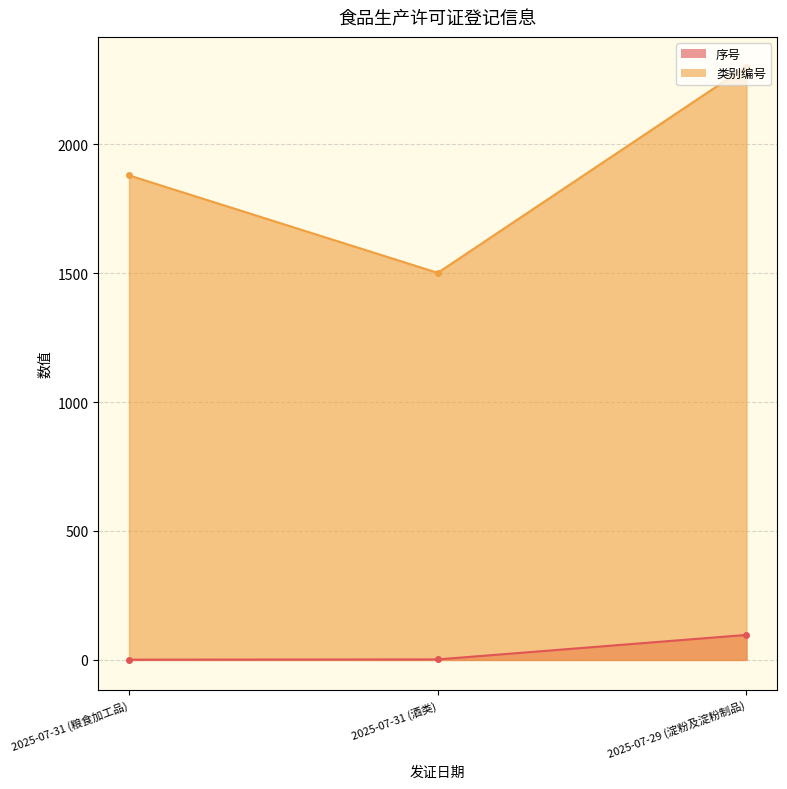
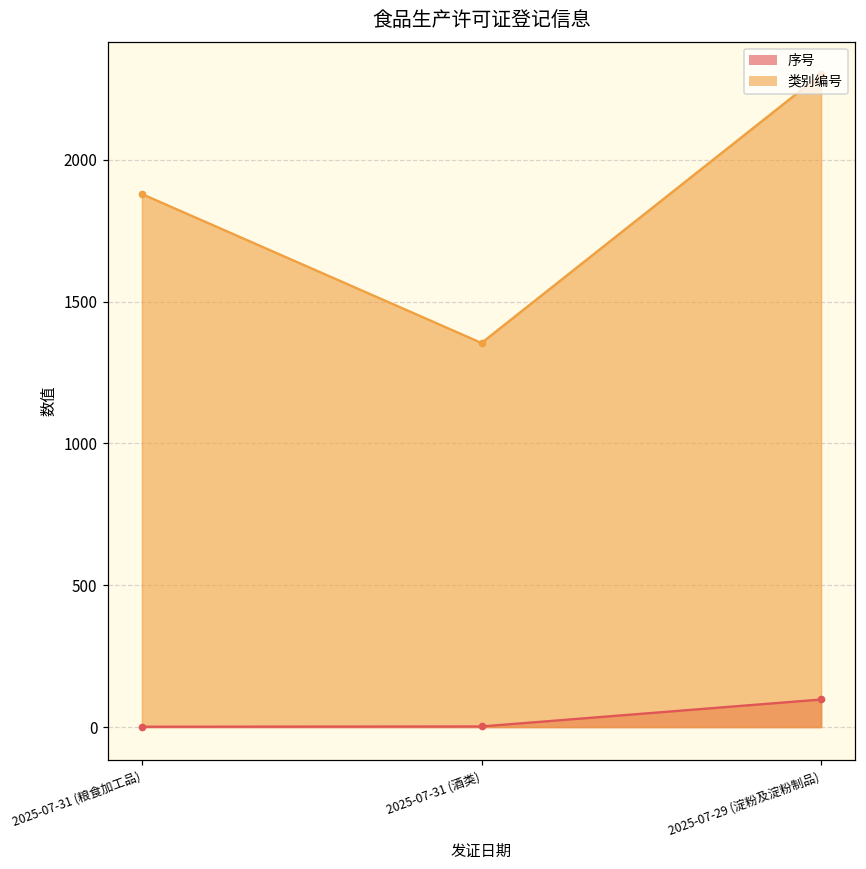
类别编号, 2025-07-31 (酒类): 1500 -> 1350
